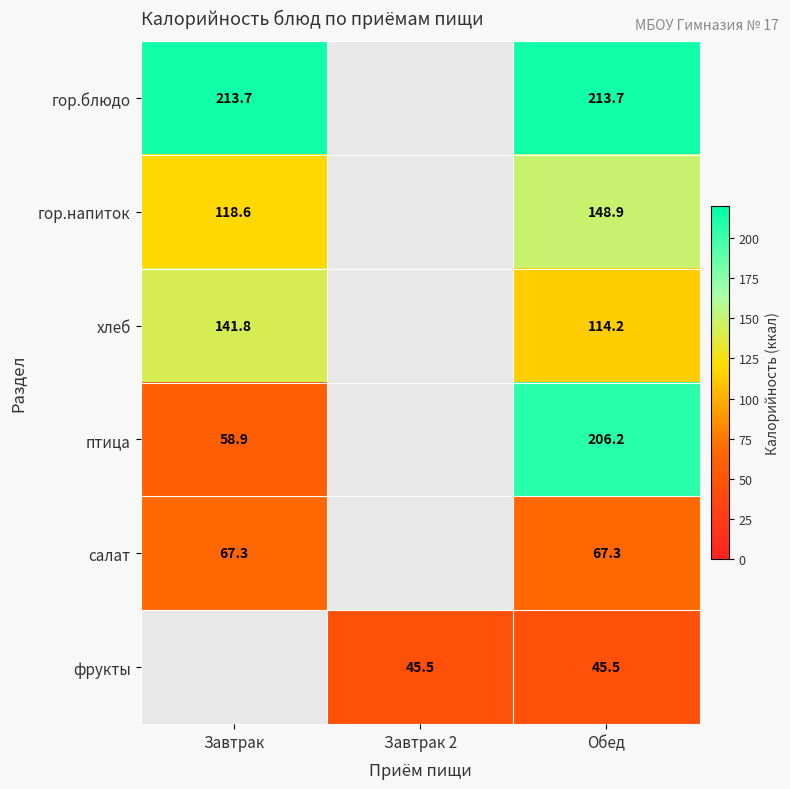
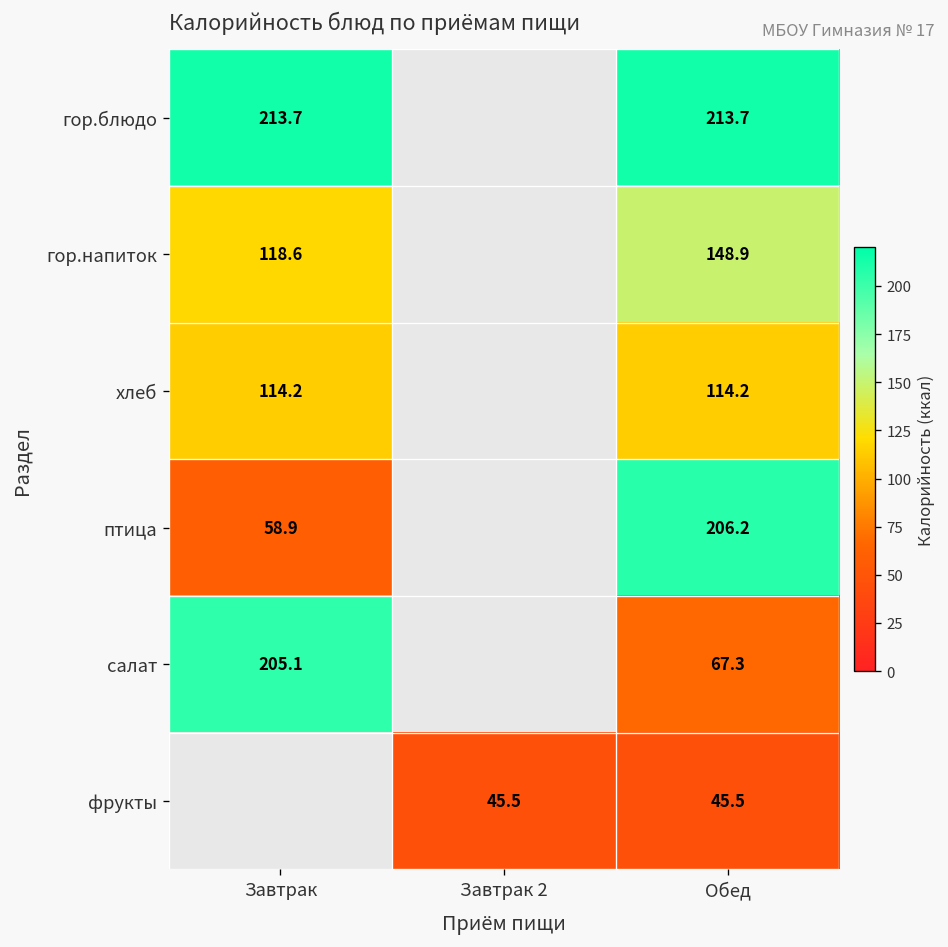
хлеб, Завтрак: 141.8 -> 114.2
салат, Завтрак: 67.3 -> 205.1
